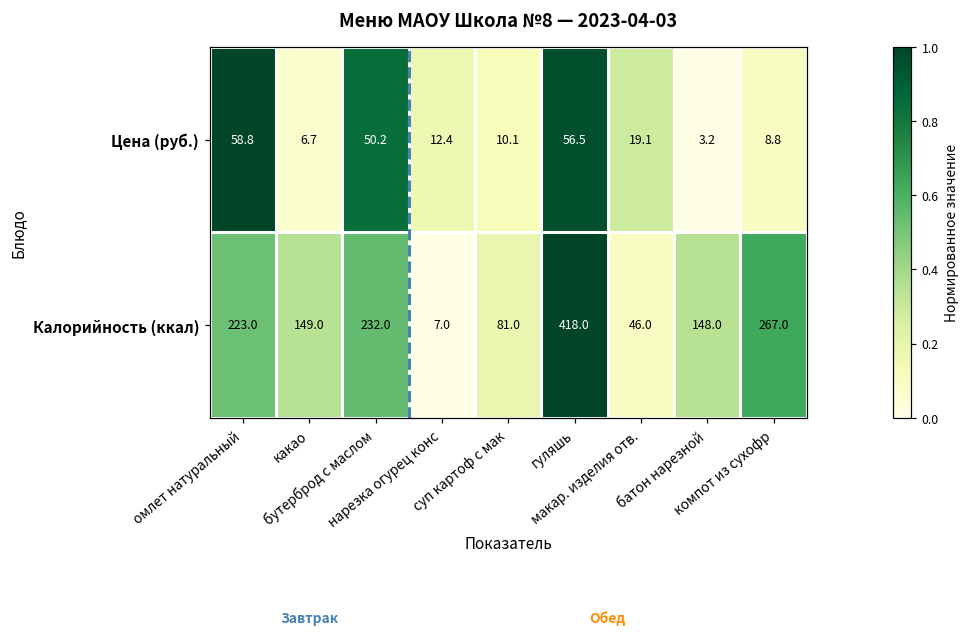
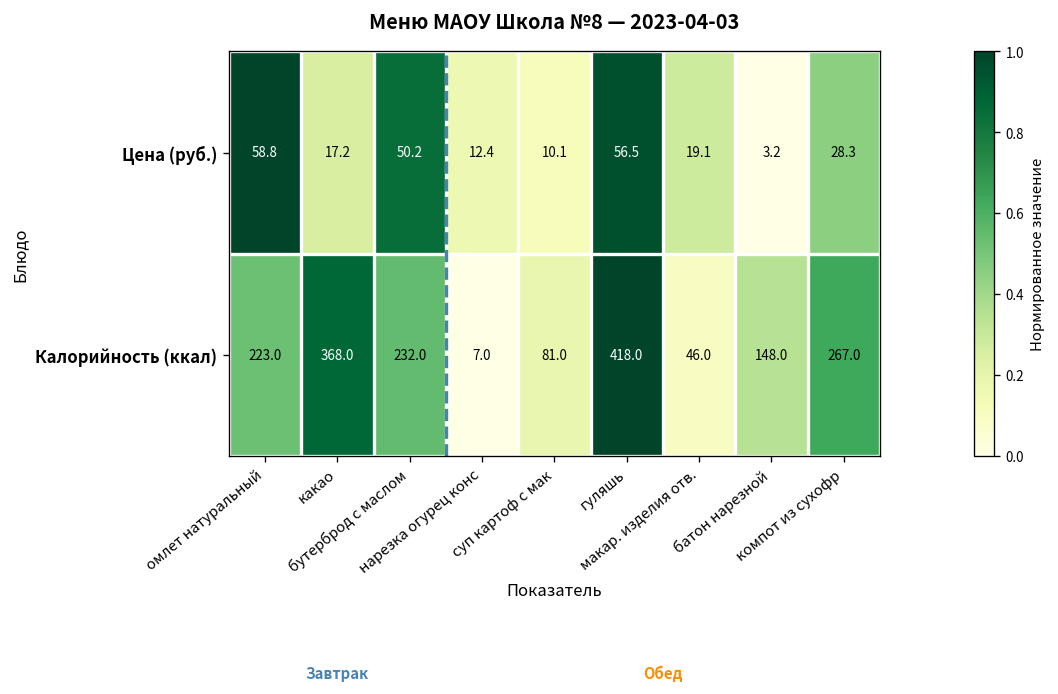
Цена (руб.), какао: 6.7 -> 17.2
Цена (руб.), компот из сухофр: 8.8 -> 28.3
Калорийность (ккал), какао: 149.0 -> 368.0
